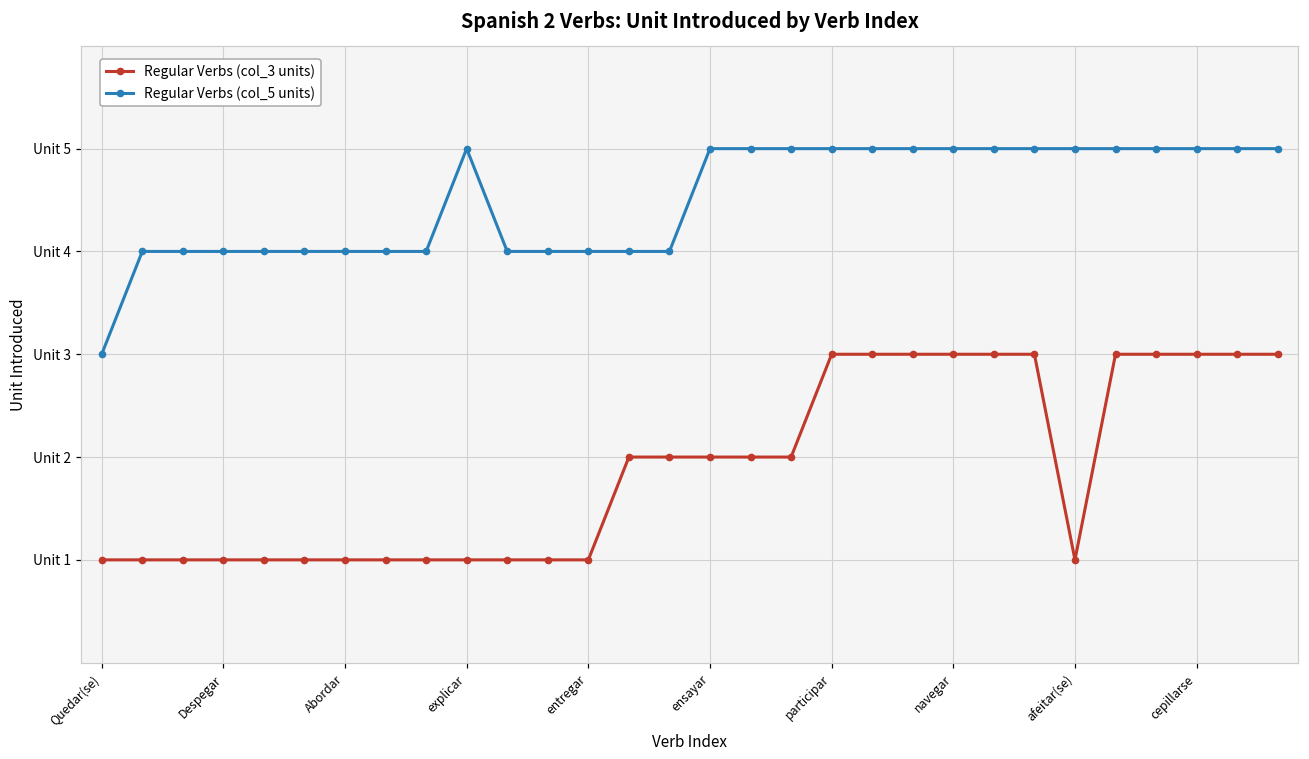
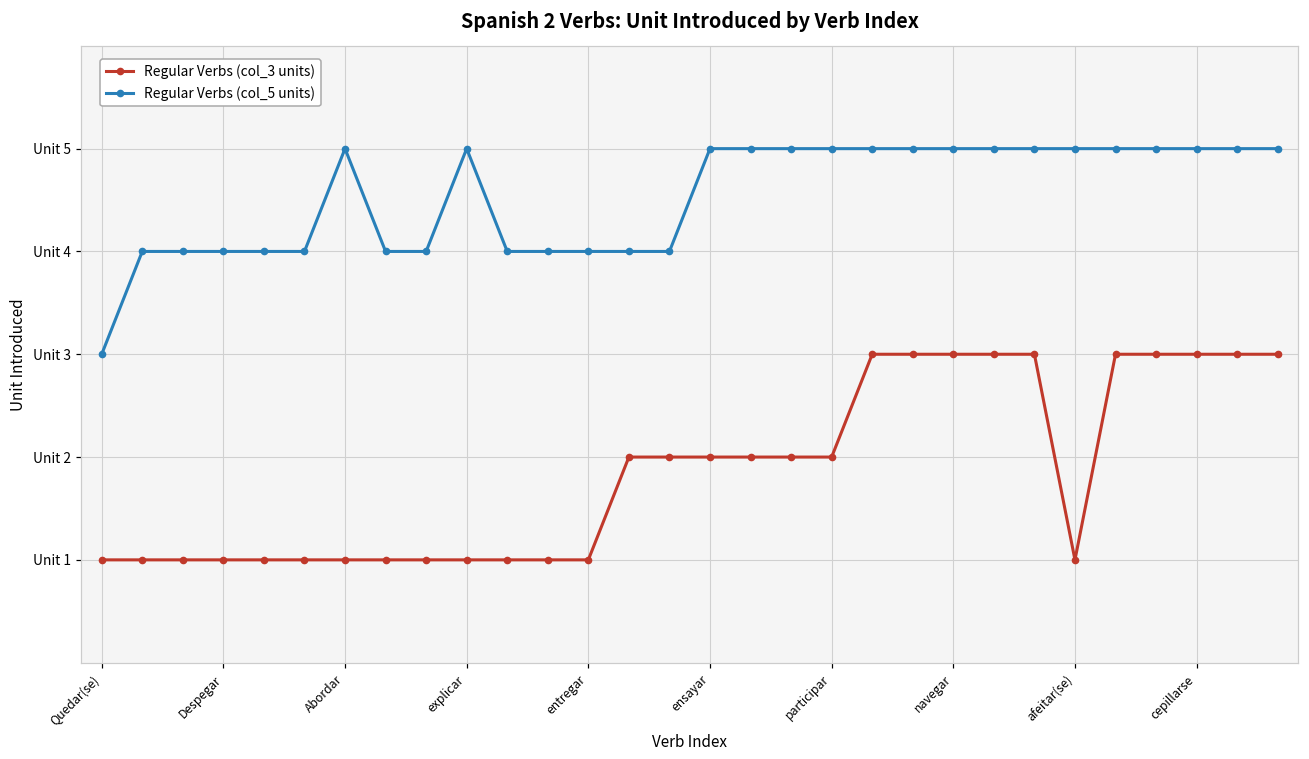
Regular Verbs (col_5 units), Abordar: Unit 4 -> Unit 5
Regular Verbs (col_3 units), participar: Unit 3 -> Unit 2
